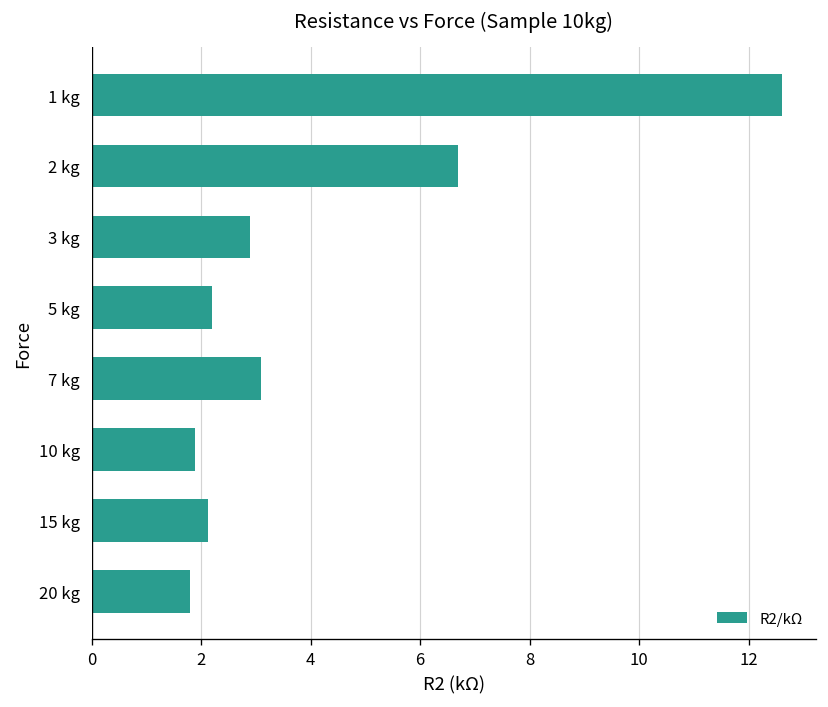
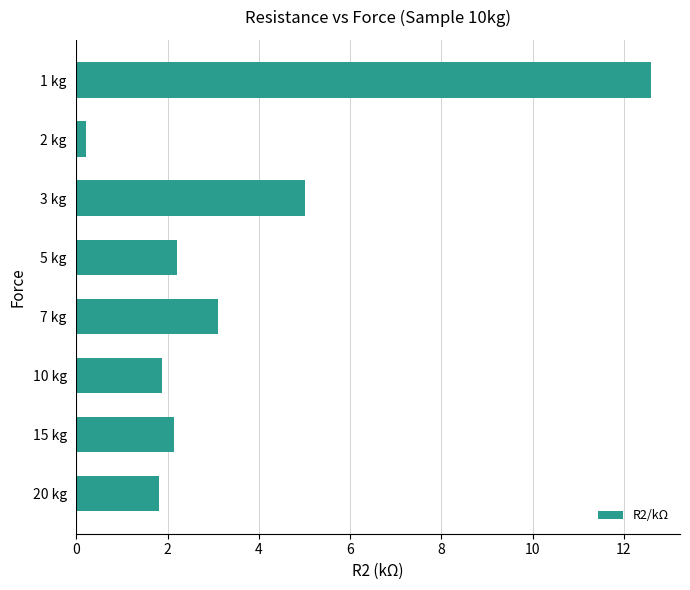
2 kg: 6.7 -> 0.2
3 kg: 2.9 -> 5.0
